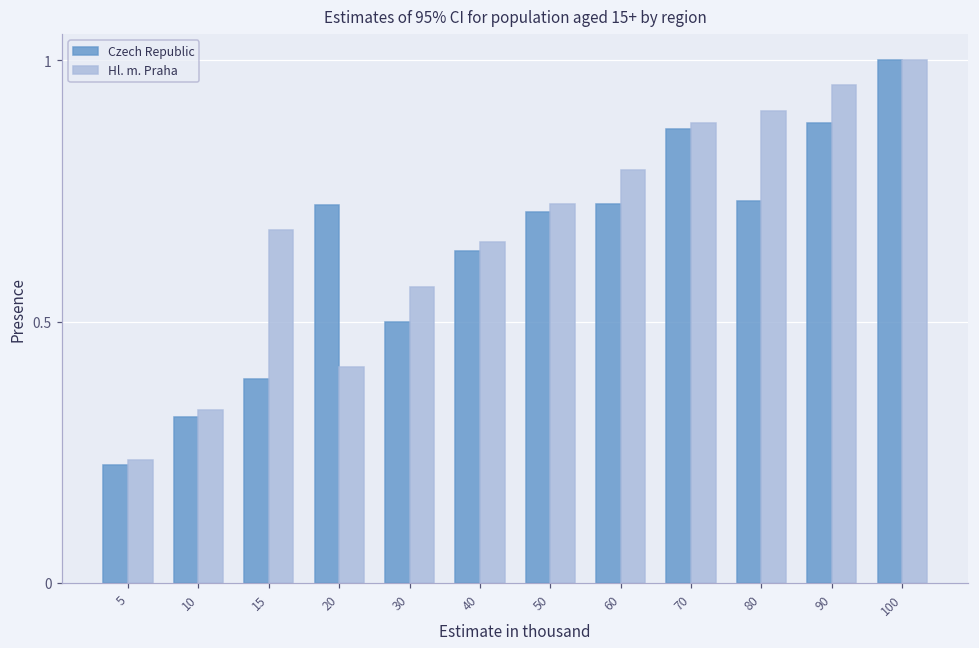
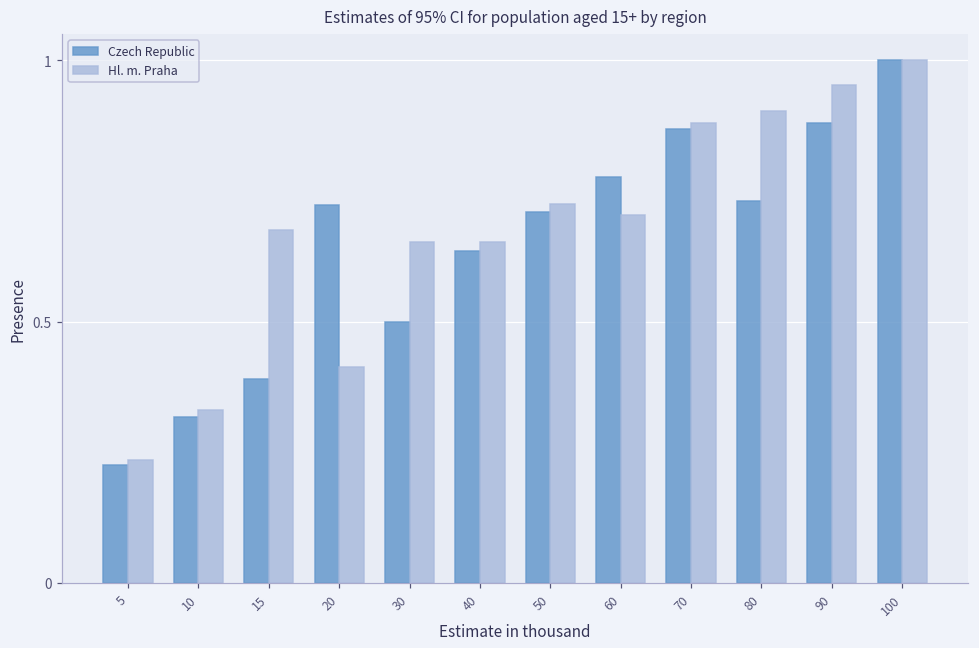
Hl. m. Praha, 30: 0.57 -> 0.65
Czech Republic, 60: 0.72 -> 0.78
Hl. m. Praha, 60: 0.79 -> 0.70
